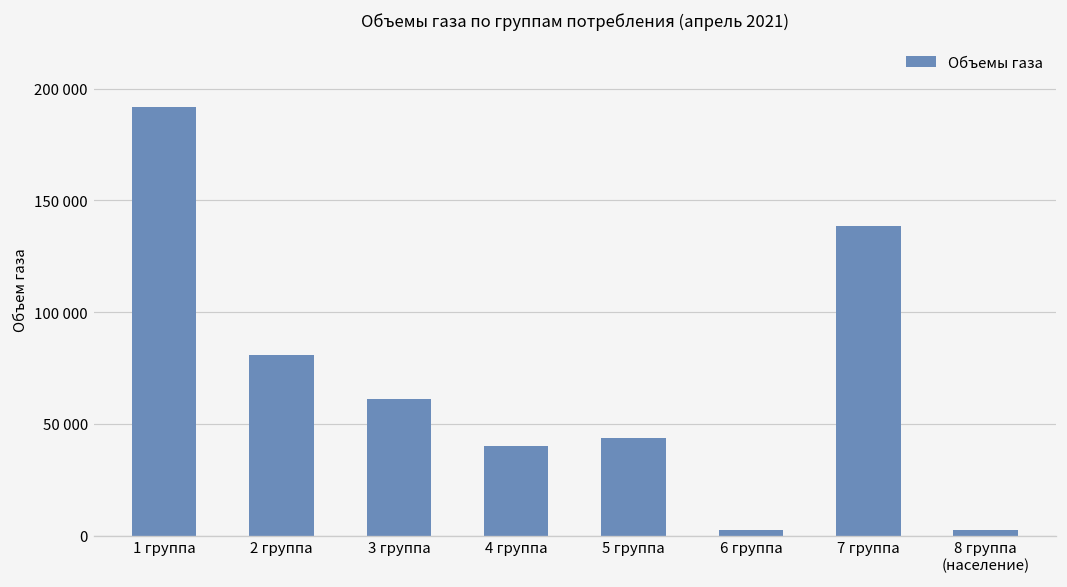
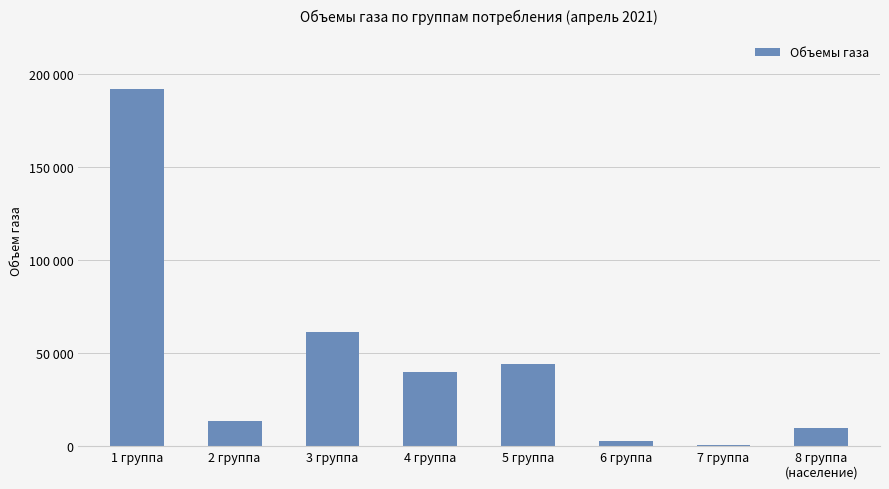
2 группа: 81000 -> 14000
7 группа: 139000 -> 0
8 группа (население): 2000 -> 10000
